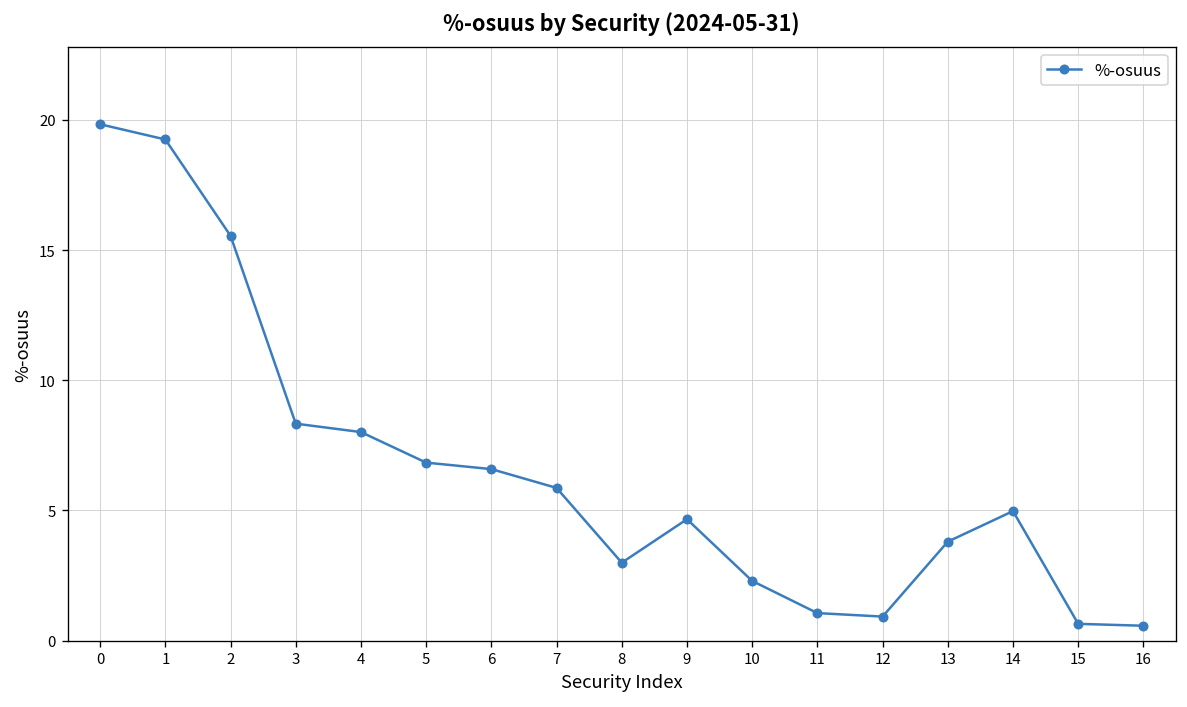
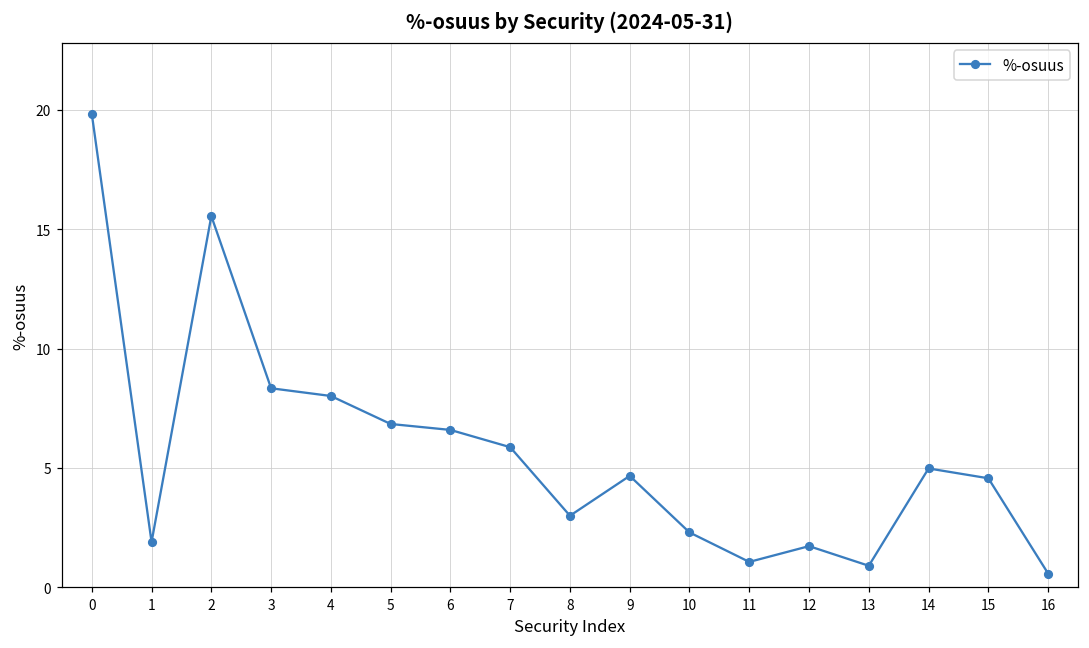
1: 19.2 -> 1.9
12: 0.9 -> 1.7
13: 3.8 -> 0.9
15: 0.6 -> 4.6
